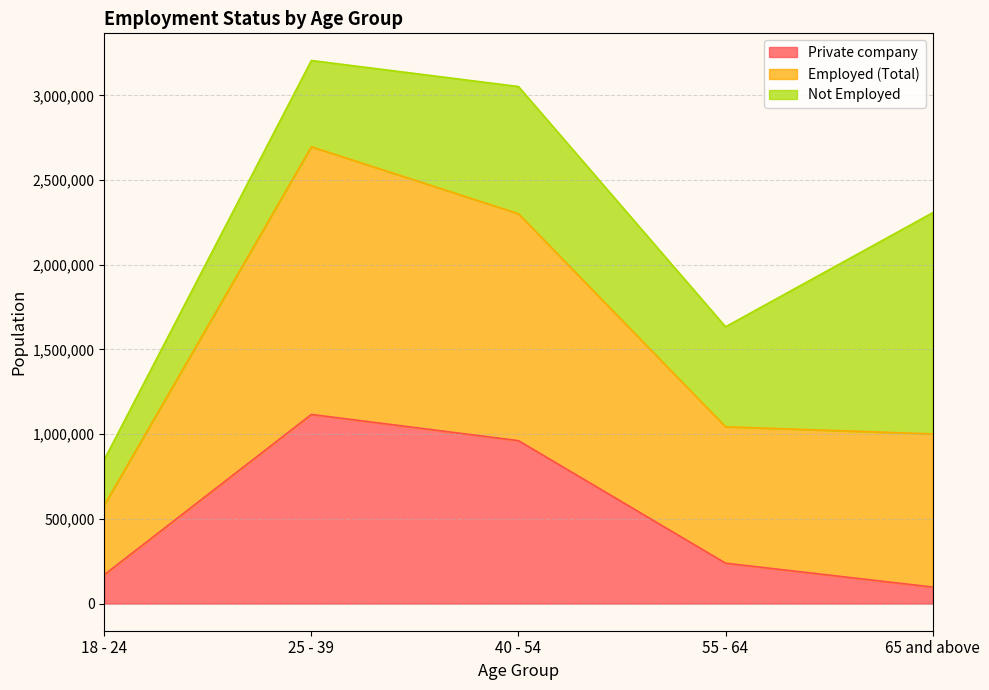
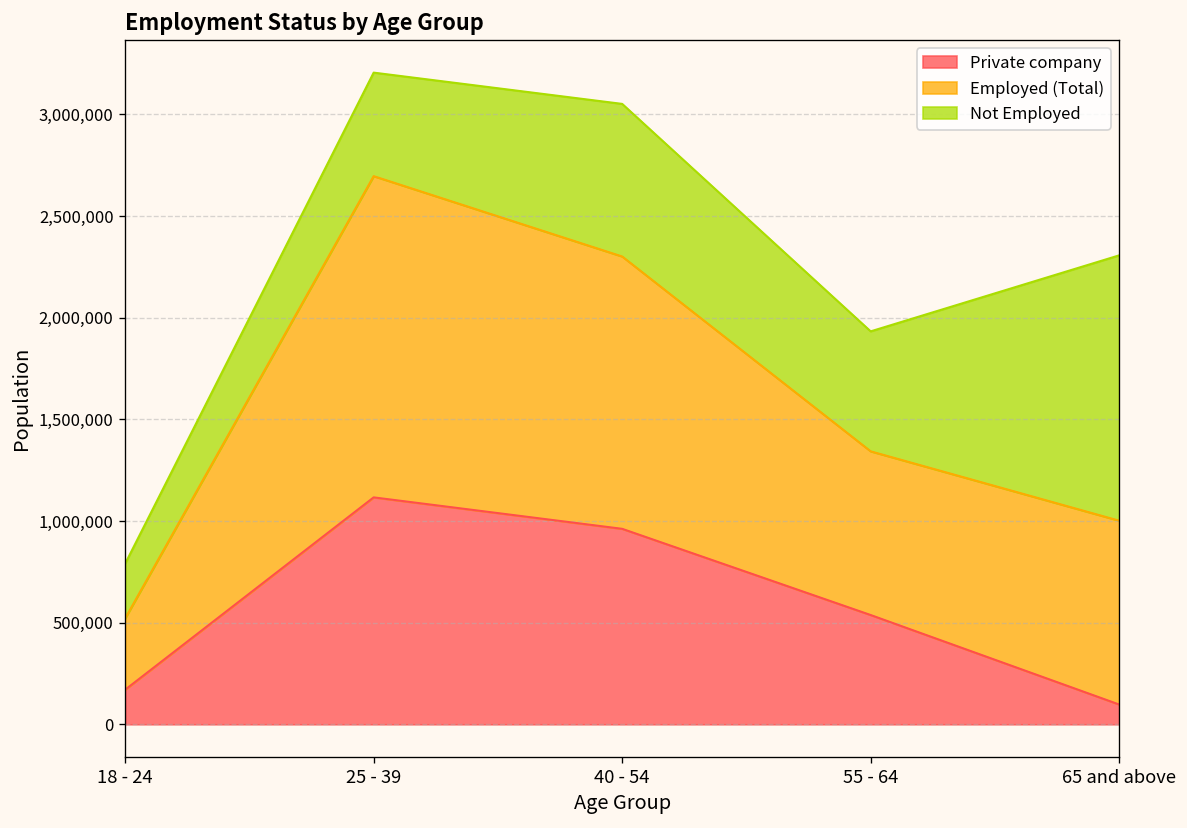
Employed (Total), 18 - 24: 410,000 -> 350,000
Private company, 55 - 64: 240,000 -> 540,000
